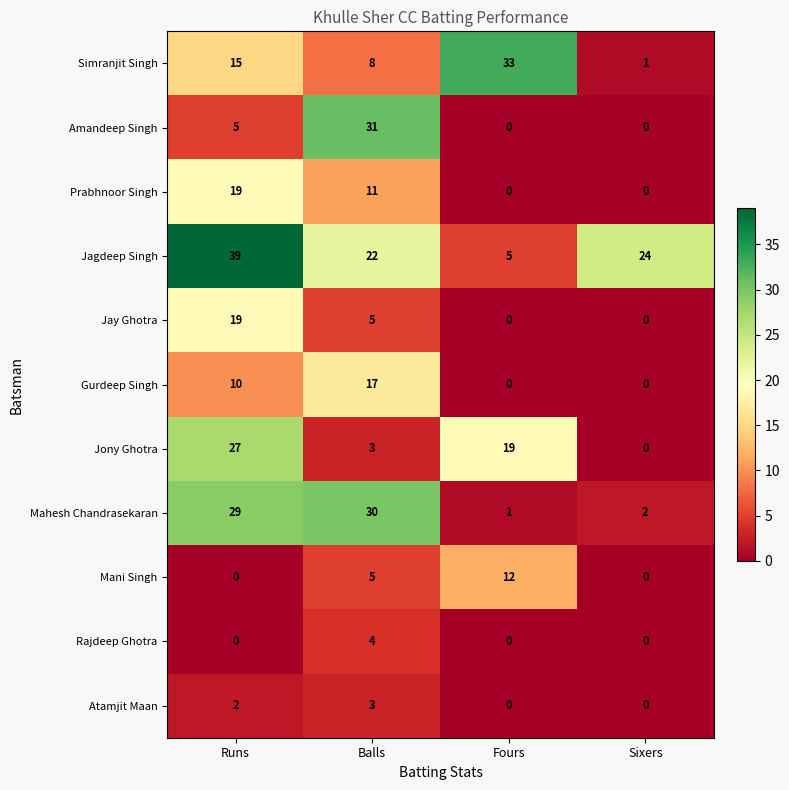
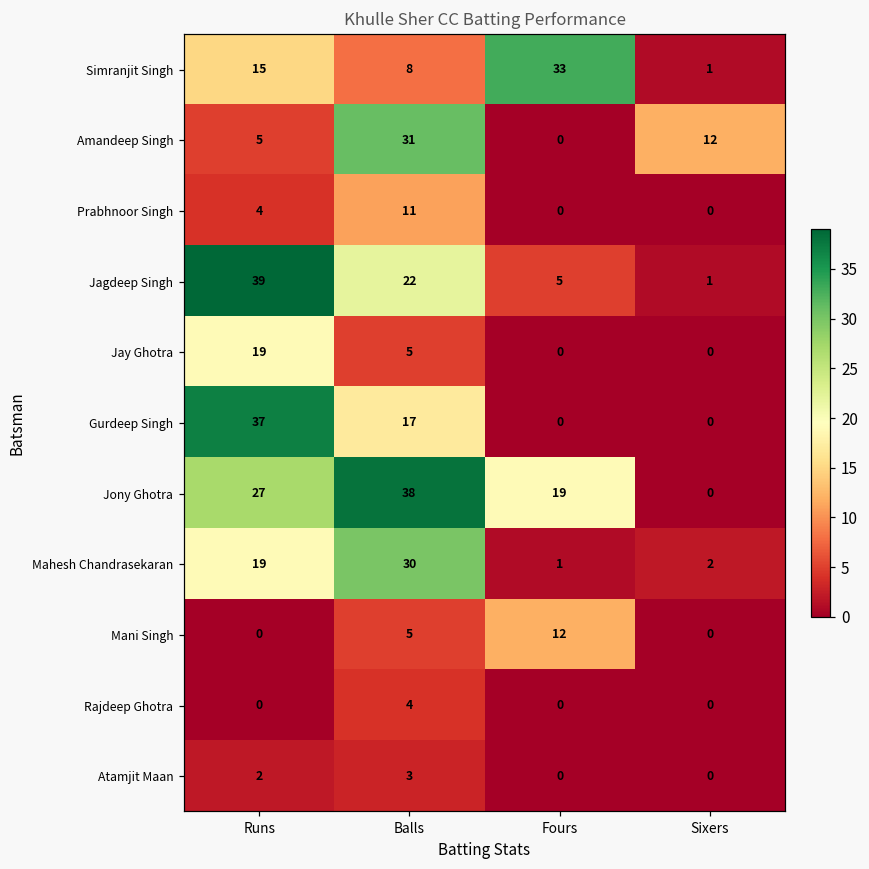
Amandeep Singh, Sixers: 0 -> 12
Prabhnoor Singh, Runs: 19 -> 4
Jagdeep Singh, Sixers: 24 -> 1
Gurdeep Singh, Runs: 10 -> 37
Jony Ghotra, Balls: 3 -> 38
Mahesh Chandrasekaran, Runs: 29 -> 19
